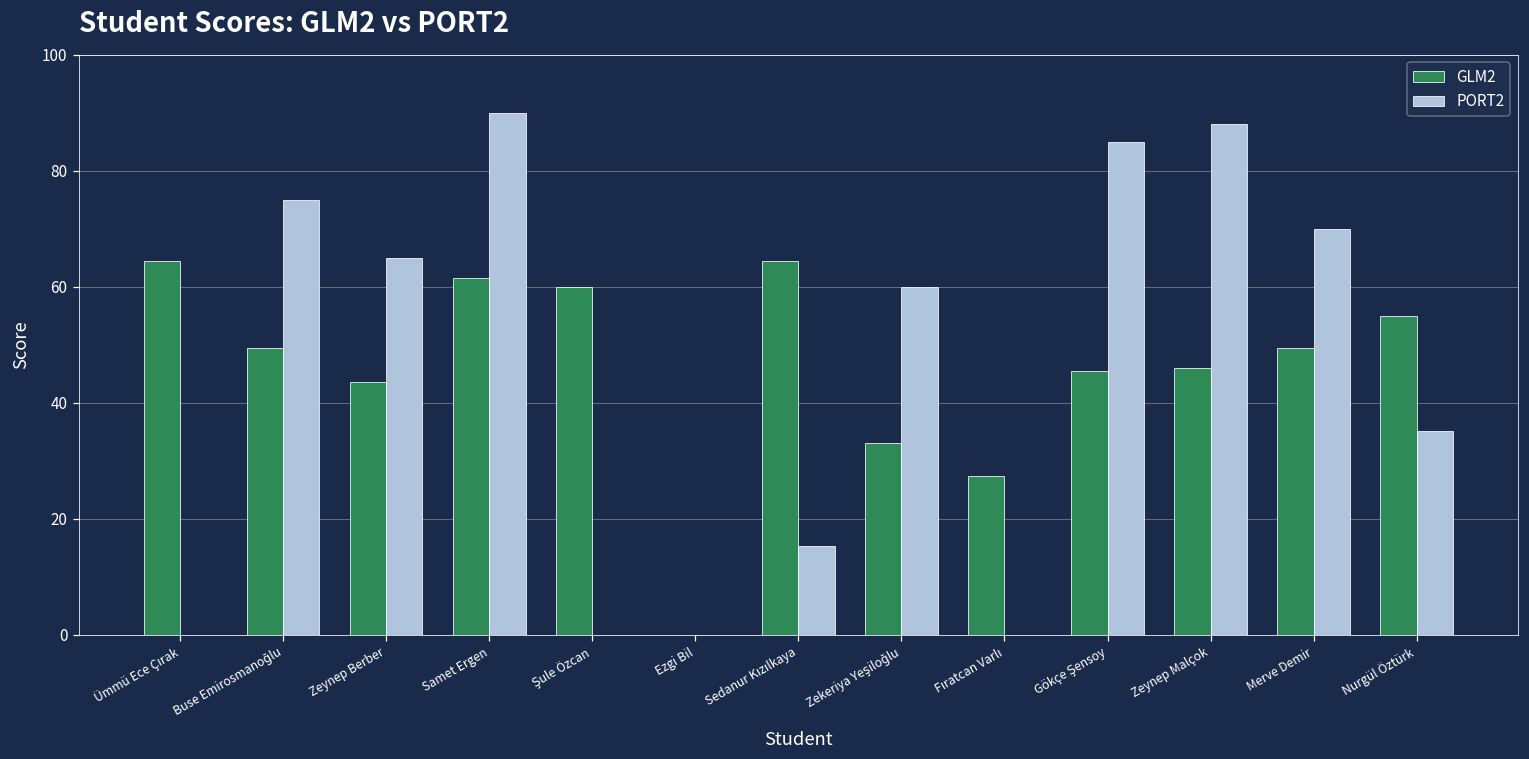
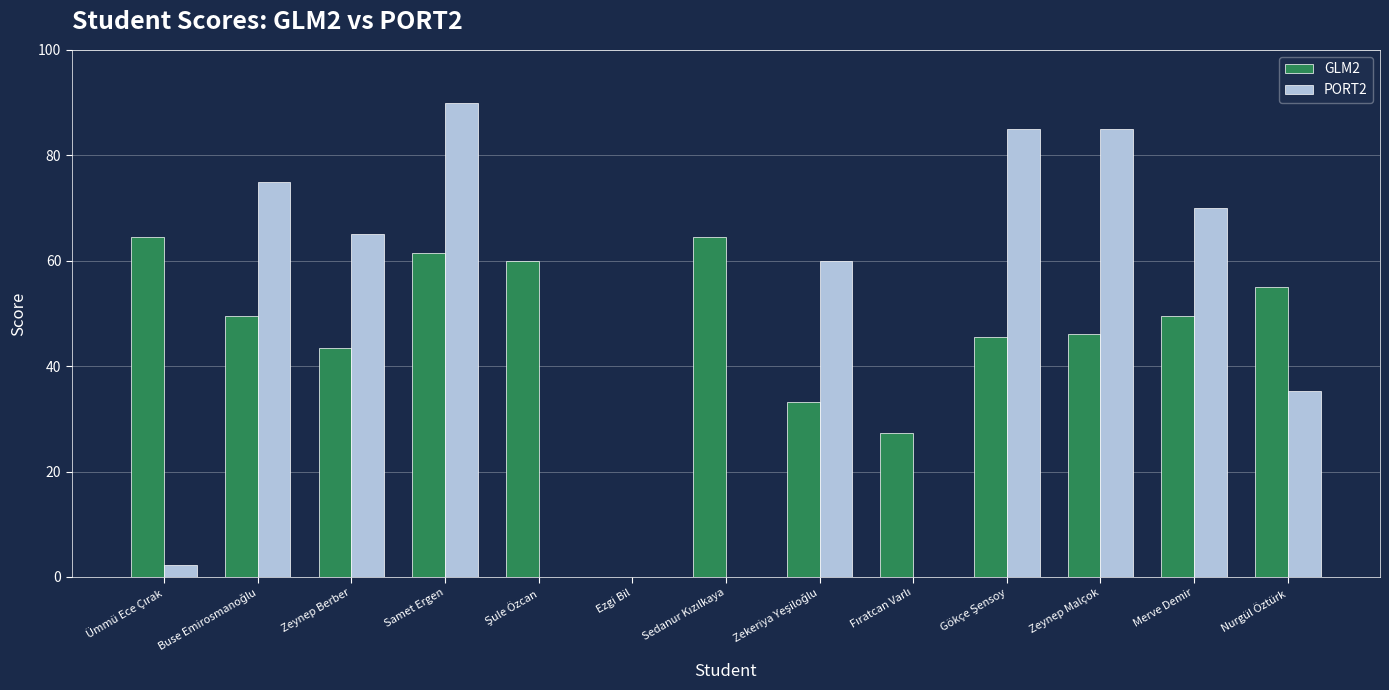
PORT2, Ümmü Ece Çırak: 0 -> 2
PORT2, Sedanur Kızılkaya: 15 -> 0
PORT2, Zeynep Malçok: 88 -> 85
